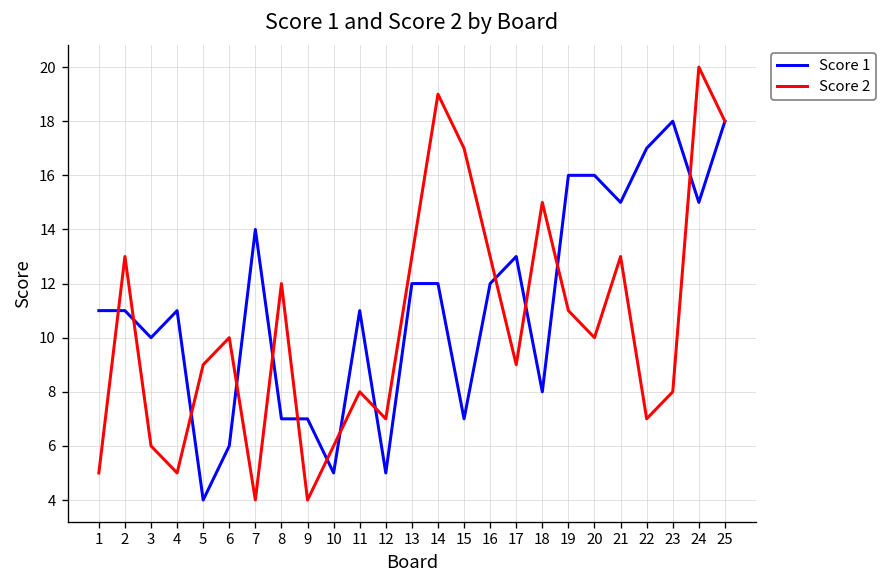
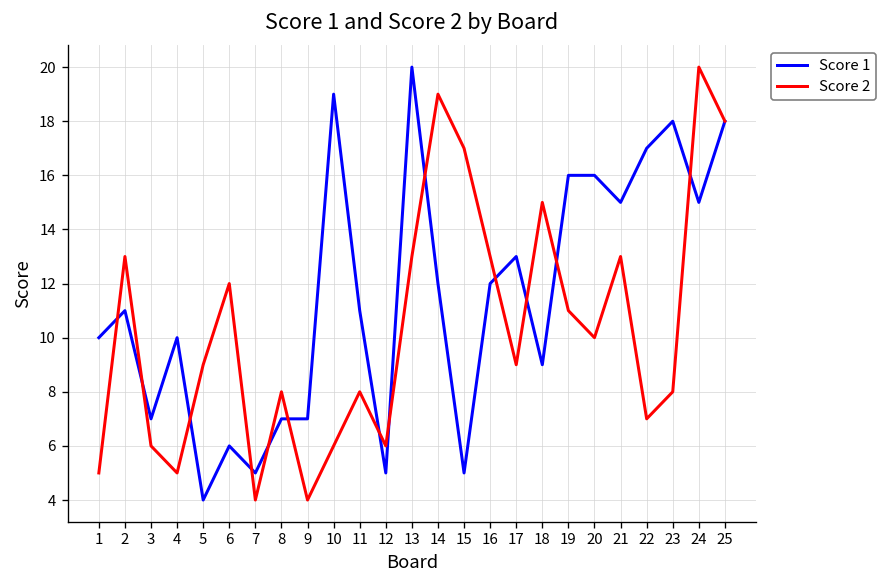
Score 1, 1: 11 -> 10
Score 1, 3: 10 -> 7
Score 1, 4: 11 -> 10
Score 2, 6: 10 -> 12
Score 1, 7: 14 -> 5
Score 2, 8: 12 -> 8
Score 1, 10: 5 -> 19
Score 2, 12: 7 -> 6
Score 1, 13: 12 -> 20
Score 1, 15: 7 -> 5
Score 1, 18: 8 -> 9
